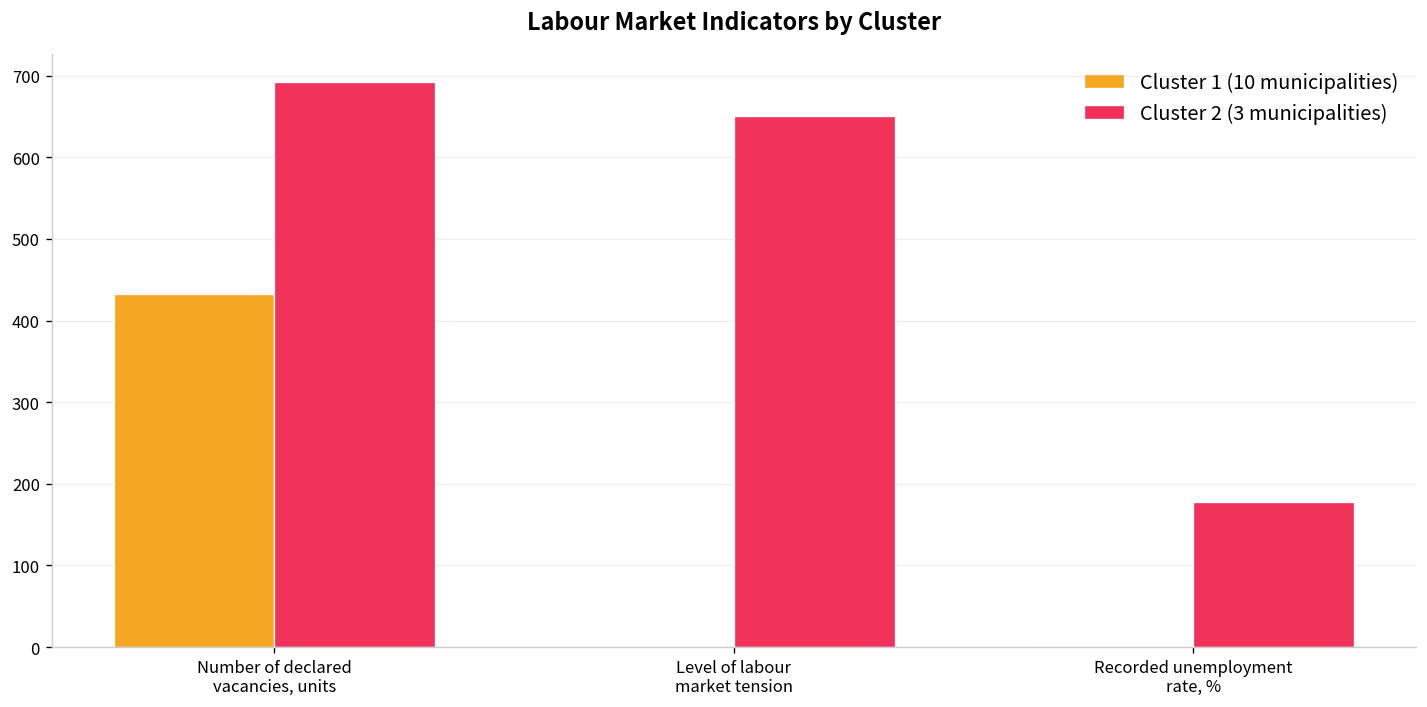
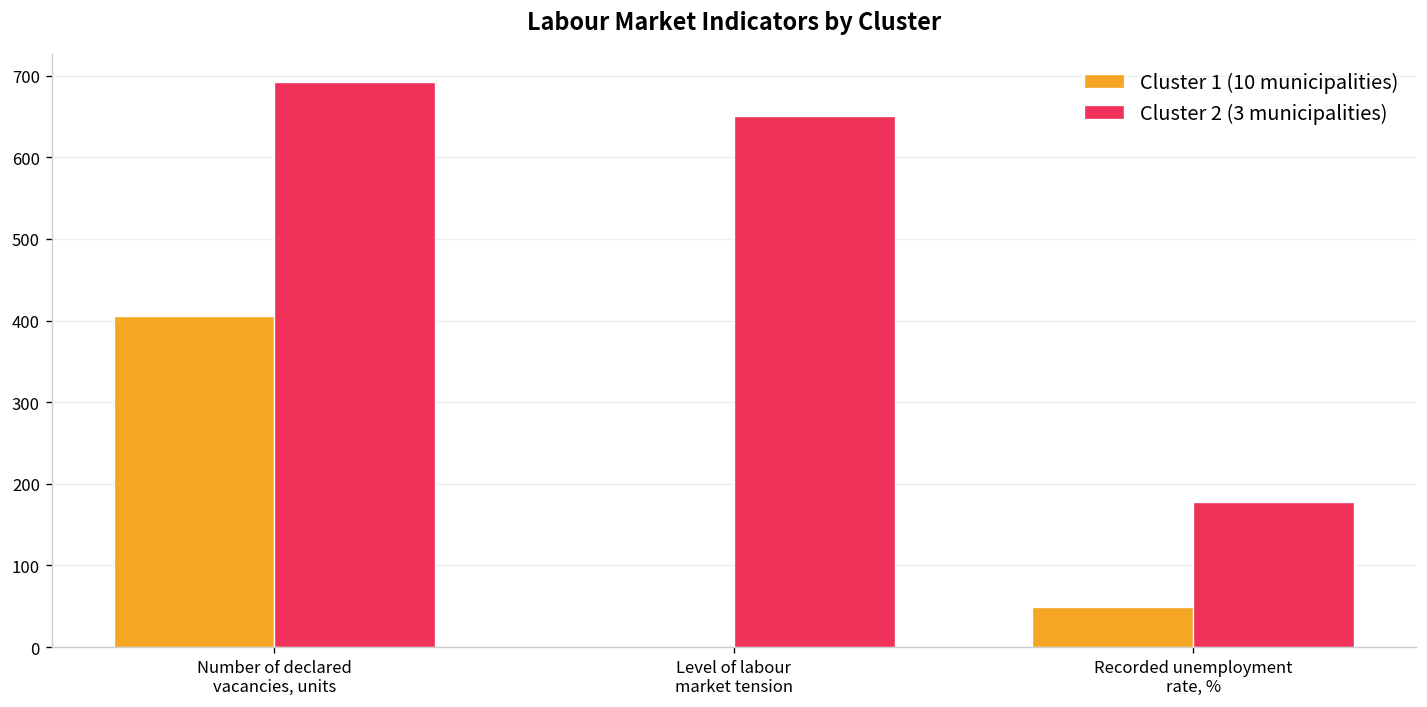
Cluster 1 (10 municipalities), Number of declared vacancies, units: 430 -> 410
Cluster 1 (10 municipalities), Recorded unemployment rate, %: 0 -> 50
